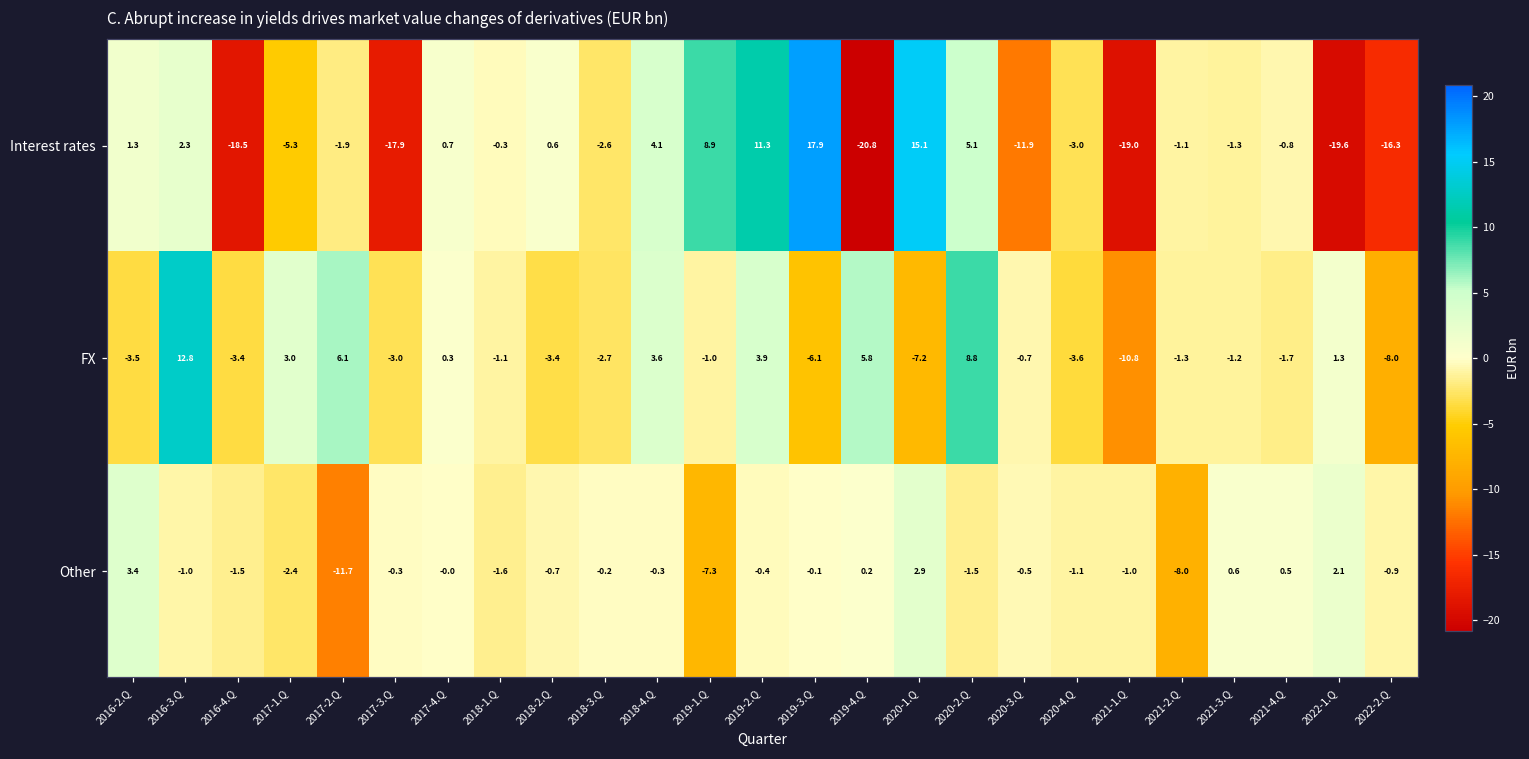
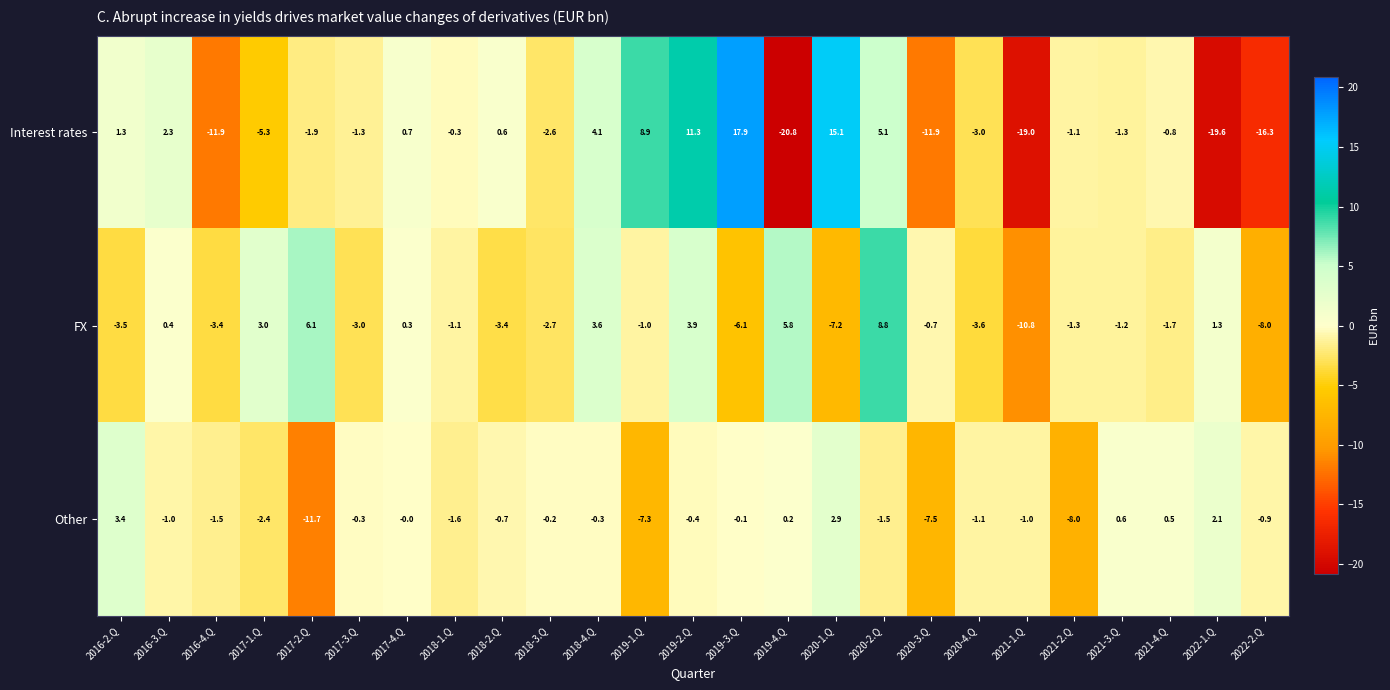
Interest rates, 2016-4.Q: -18.5 -> -11.9
Interest rates, 2017-3.Q: -17.9 -> -1.3
FX, 2016-3.Q: 12.8 -> 0.4
Other, 2020-3.Q: -0.5 -> -7.5
